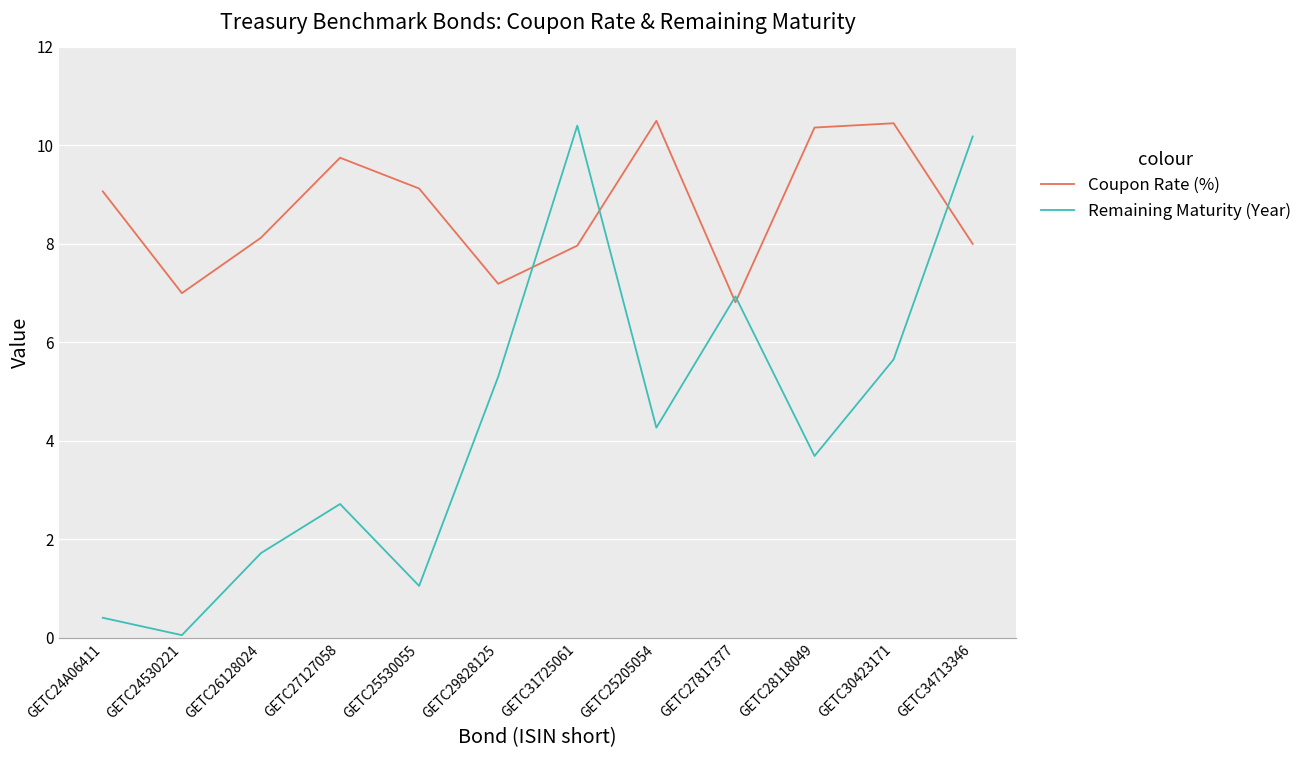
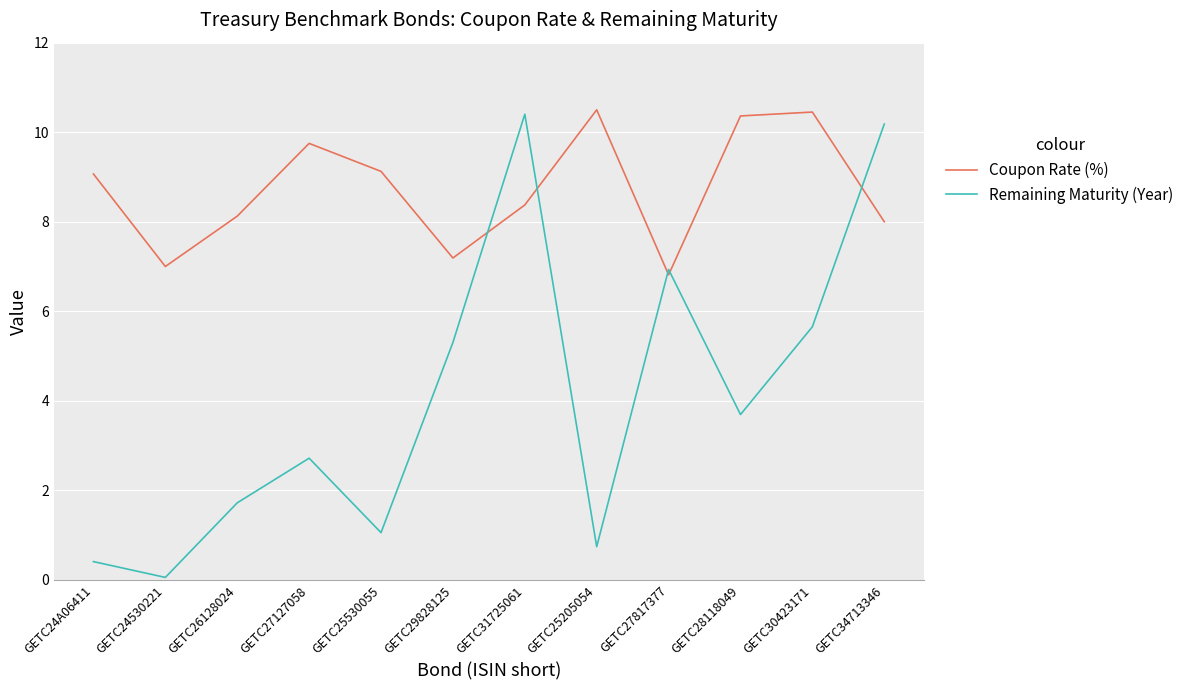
Coupon Rate (%), GETC31725061: 8.0 -> 8.4
Remaining Maturity (Year), GETC25205054: 4.3 -> 0.7
